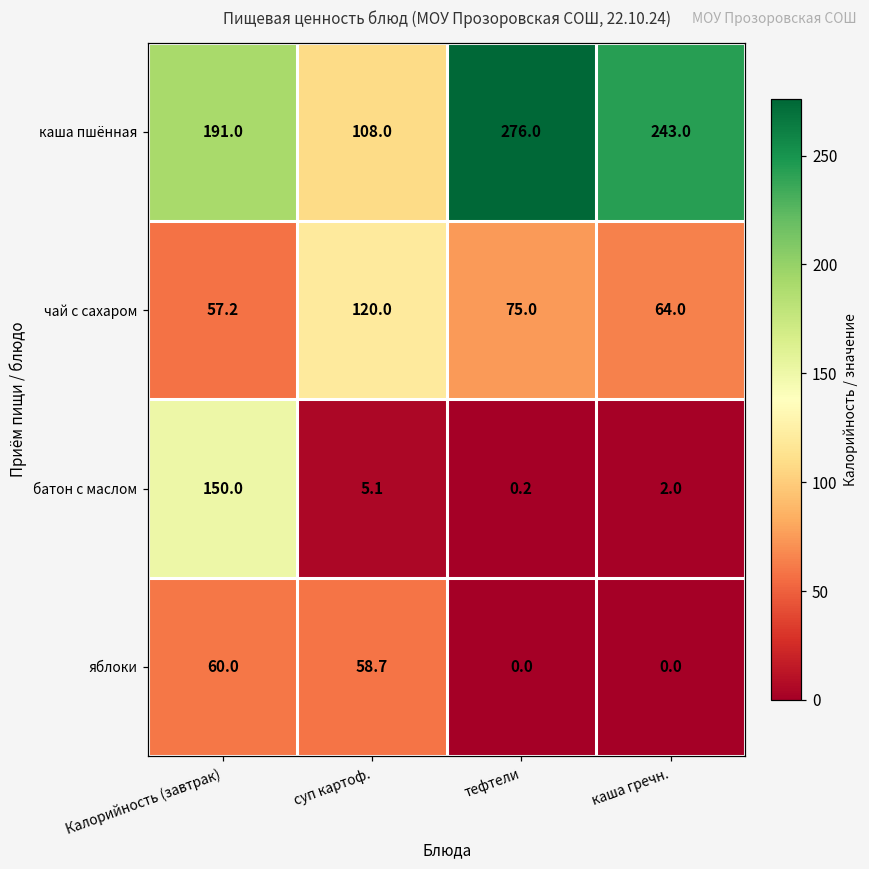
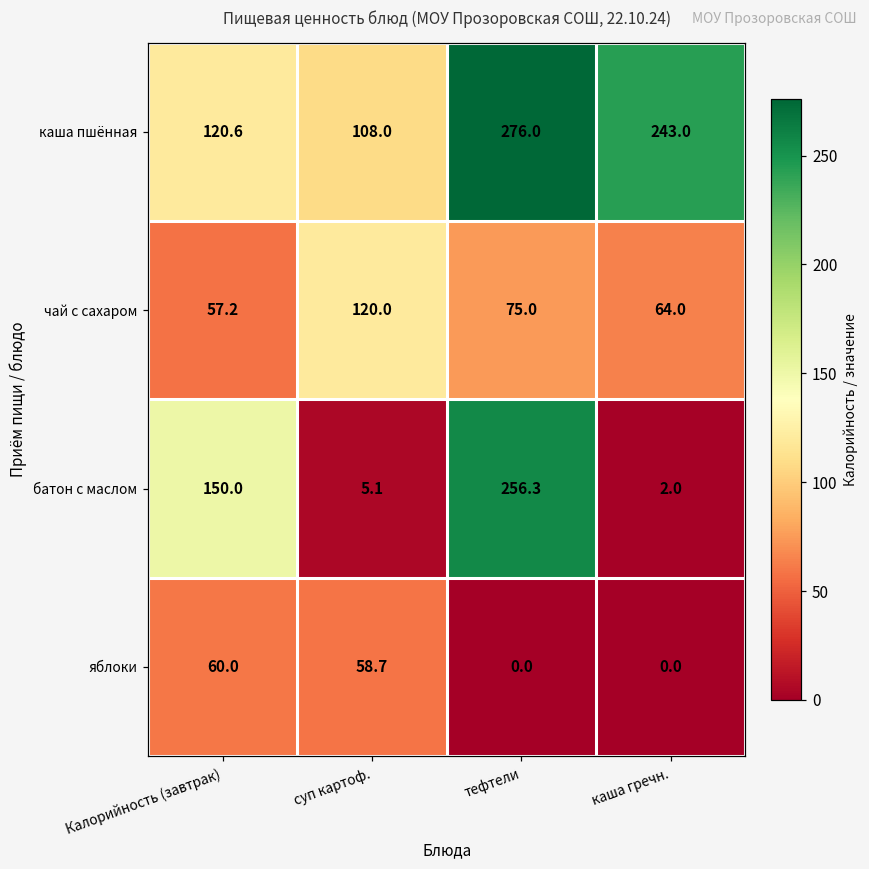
каша пшённая, Калорийность (завтрак): 191.0 -> 120.6
батон с маслом, тефтели: 0.2 -> 256.3
